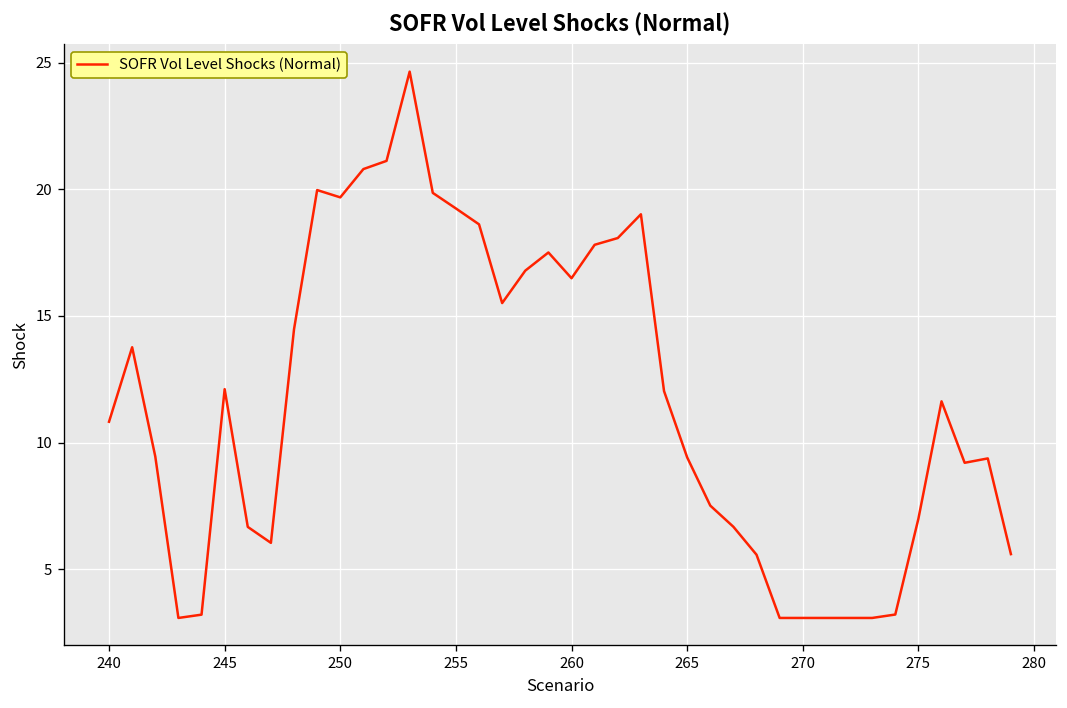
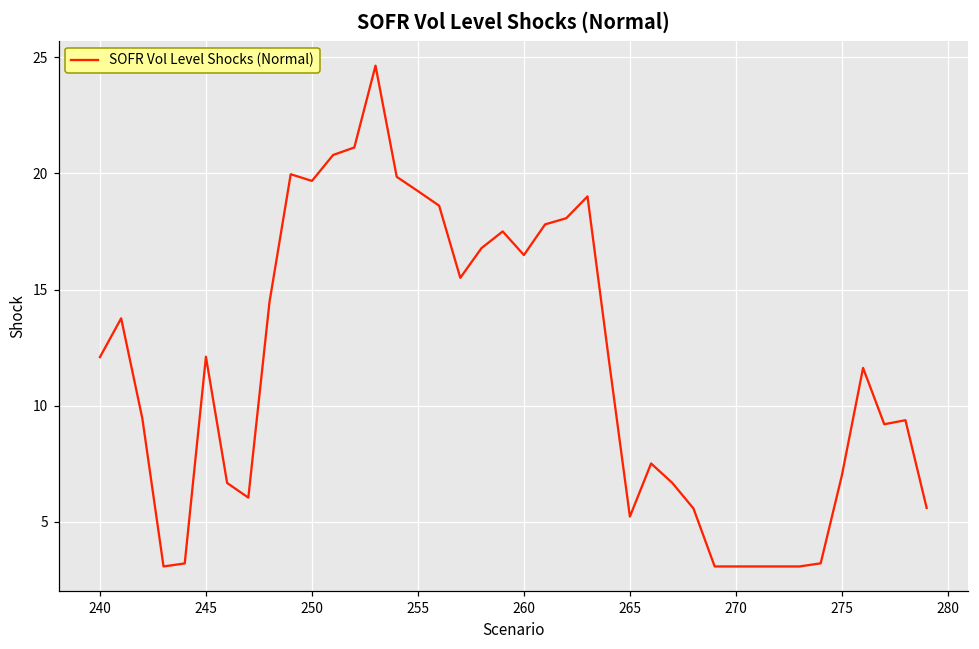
240: 10.8 -> 12.1
265: 9.4 -> 5.2
